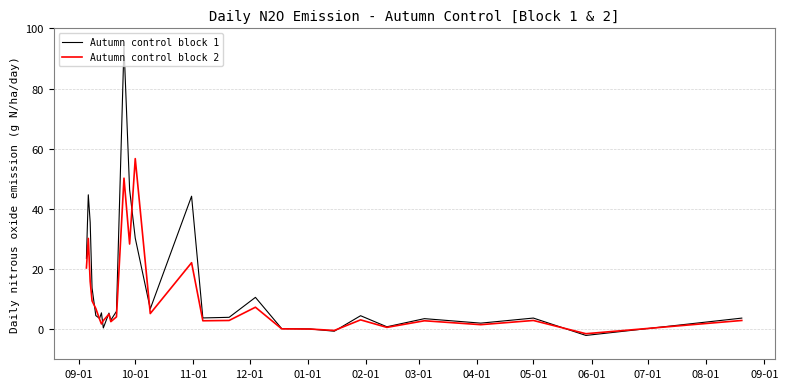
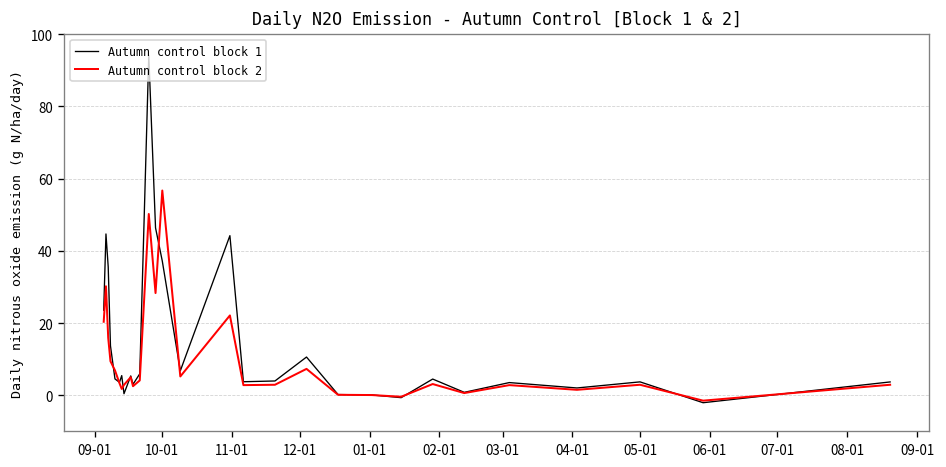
Autumn control block 1, 10-01: 30 -> 37
